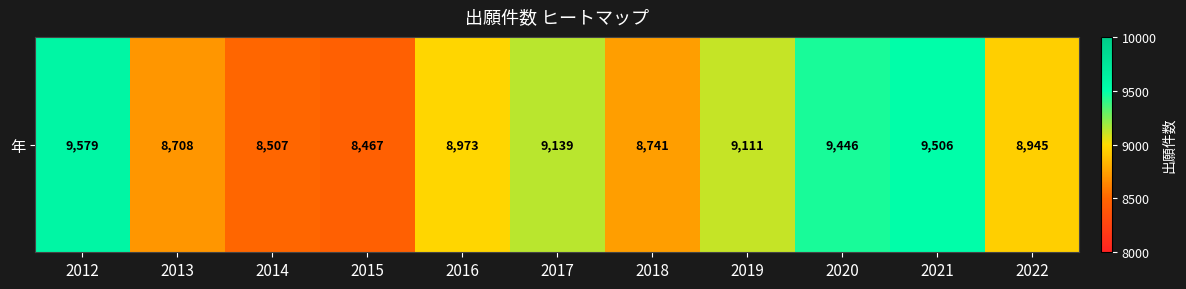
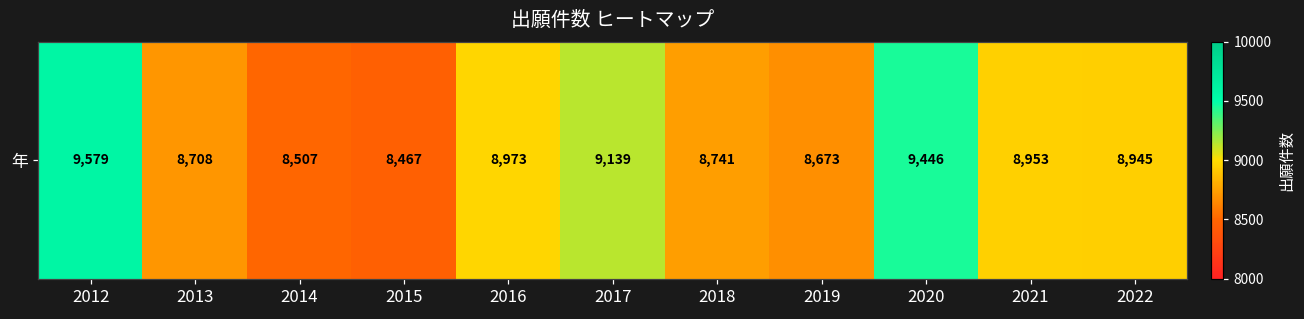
年, 2019: 9,111 -> 8,673
年, 2021: 9,506 -> 8,953
